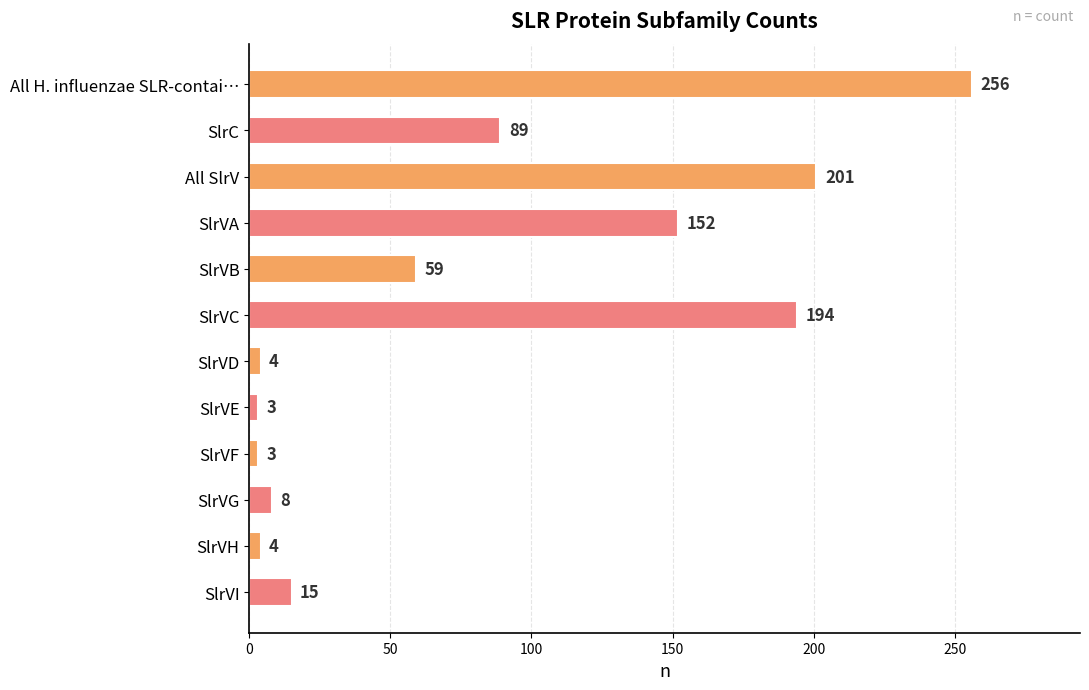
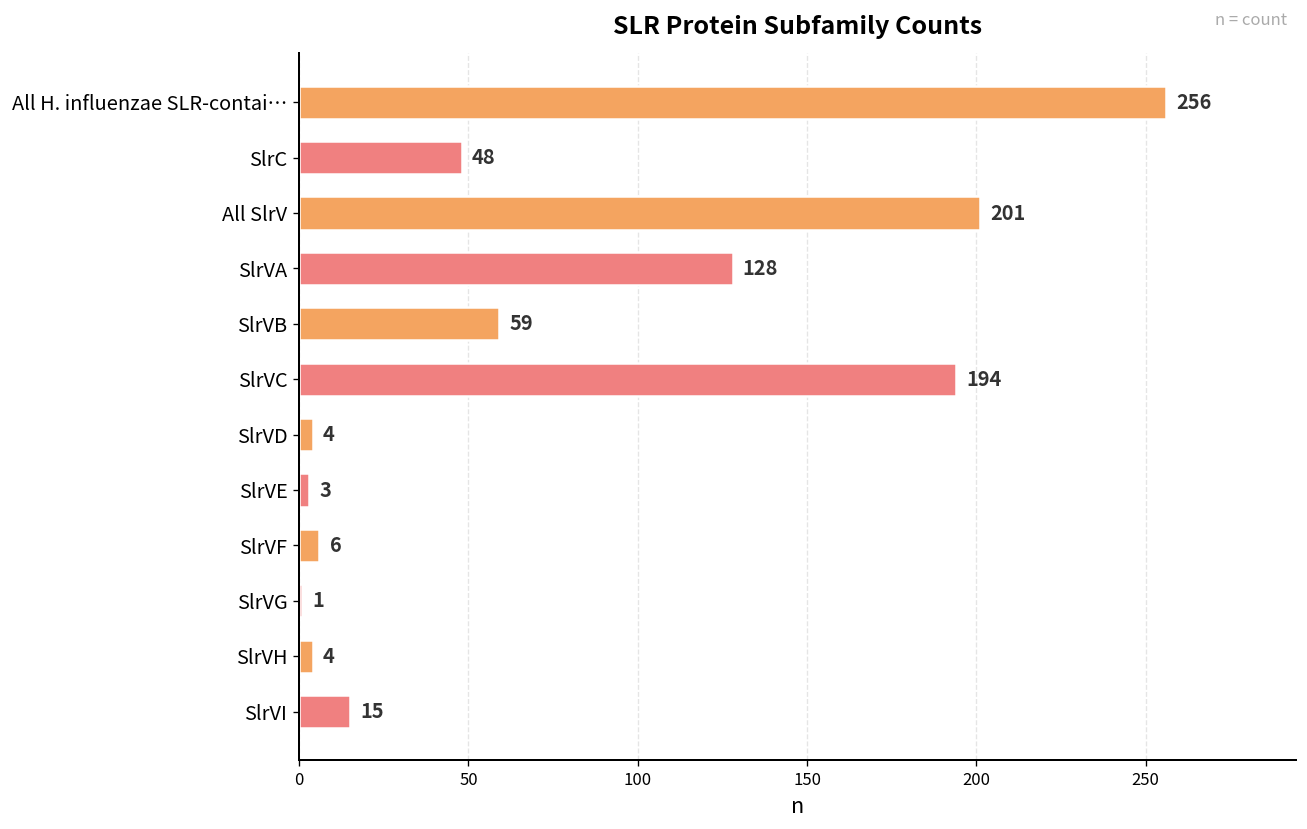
SlrC: 89 -> 48
SlrVA: 152 -> 128
SlrVF: 3 -> 6
SlrVG: 8 -> 1
